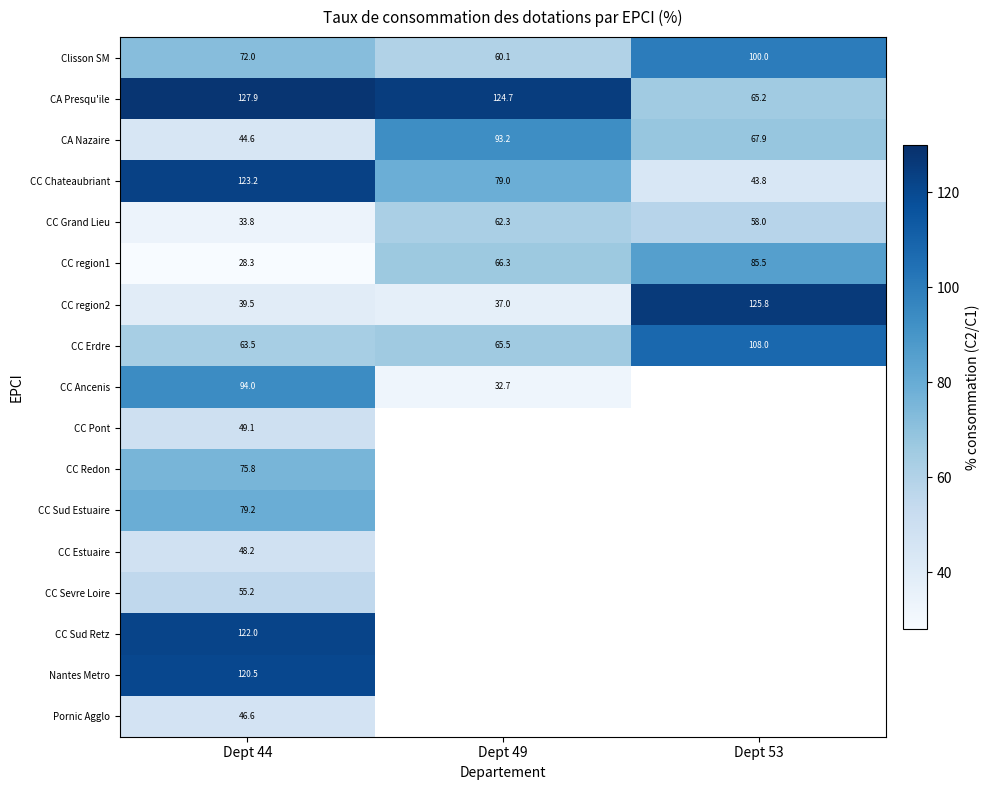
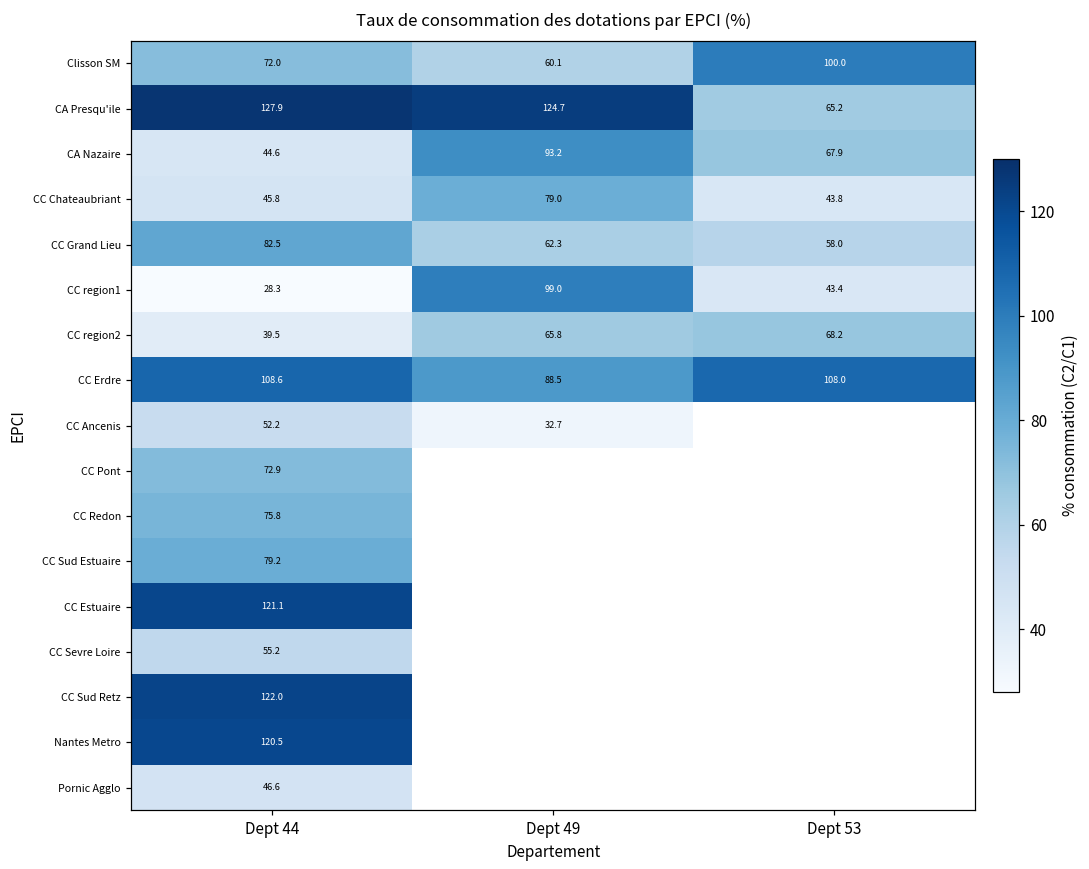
CC Chateaubriant, Dept 44: 123.2 -> 45.8
CC Grand Lieu, Dept 44: 33.8 -> 82.5
CC region1, Dept 49: 66.3 -> 99.0
CC region1, Dept 53: 85.5 -> 43.4
CC region2, Dept 49: 37.0 -> 65.8
CC region2, Dept 53: 125.8 -> 68.2
CC Erdre, Dept 44: 63.5 -> 108.6
CC Erdre, Dept 49: 65.5 -> 88.5
CC Ancenis, Dept 44: 94.0 -> 52.2
CC Pont, Dept 44: 49.1 -> 72.9
CC Estuaire, Dept 44: 48.2 -> 121.1
